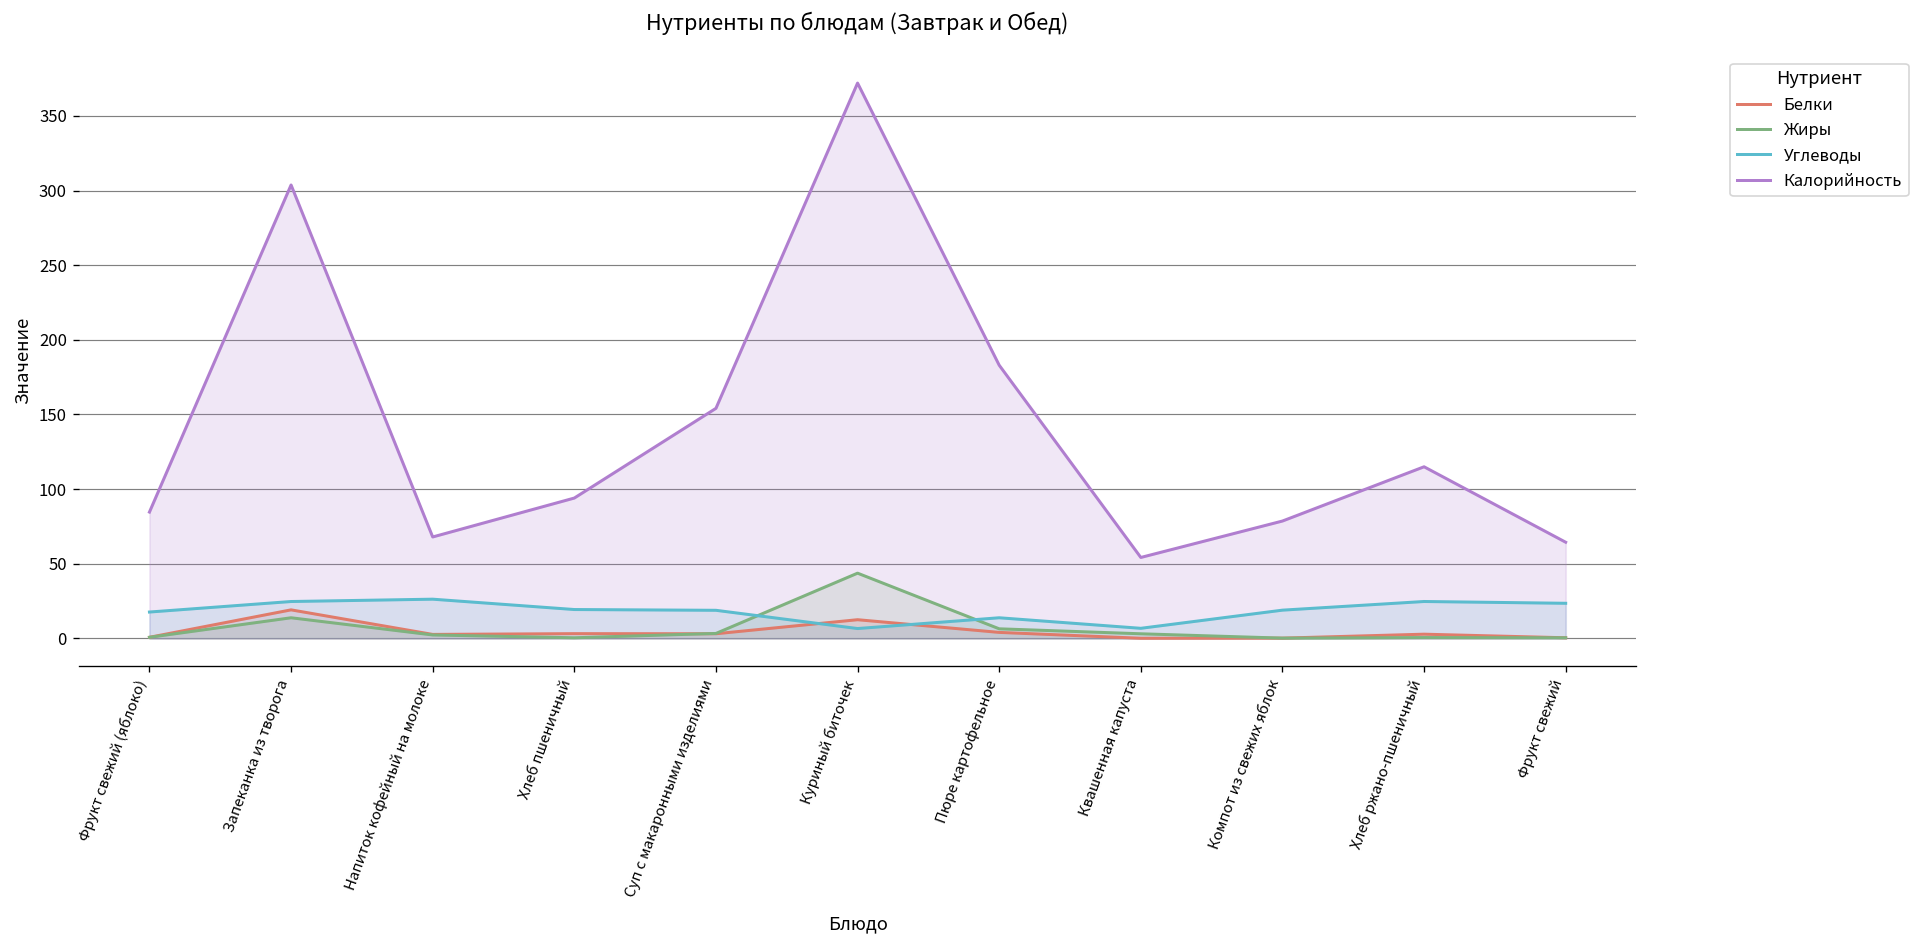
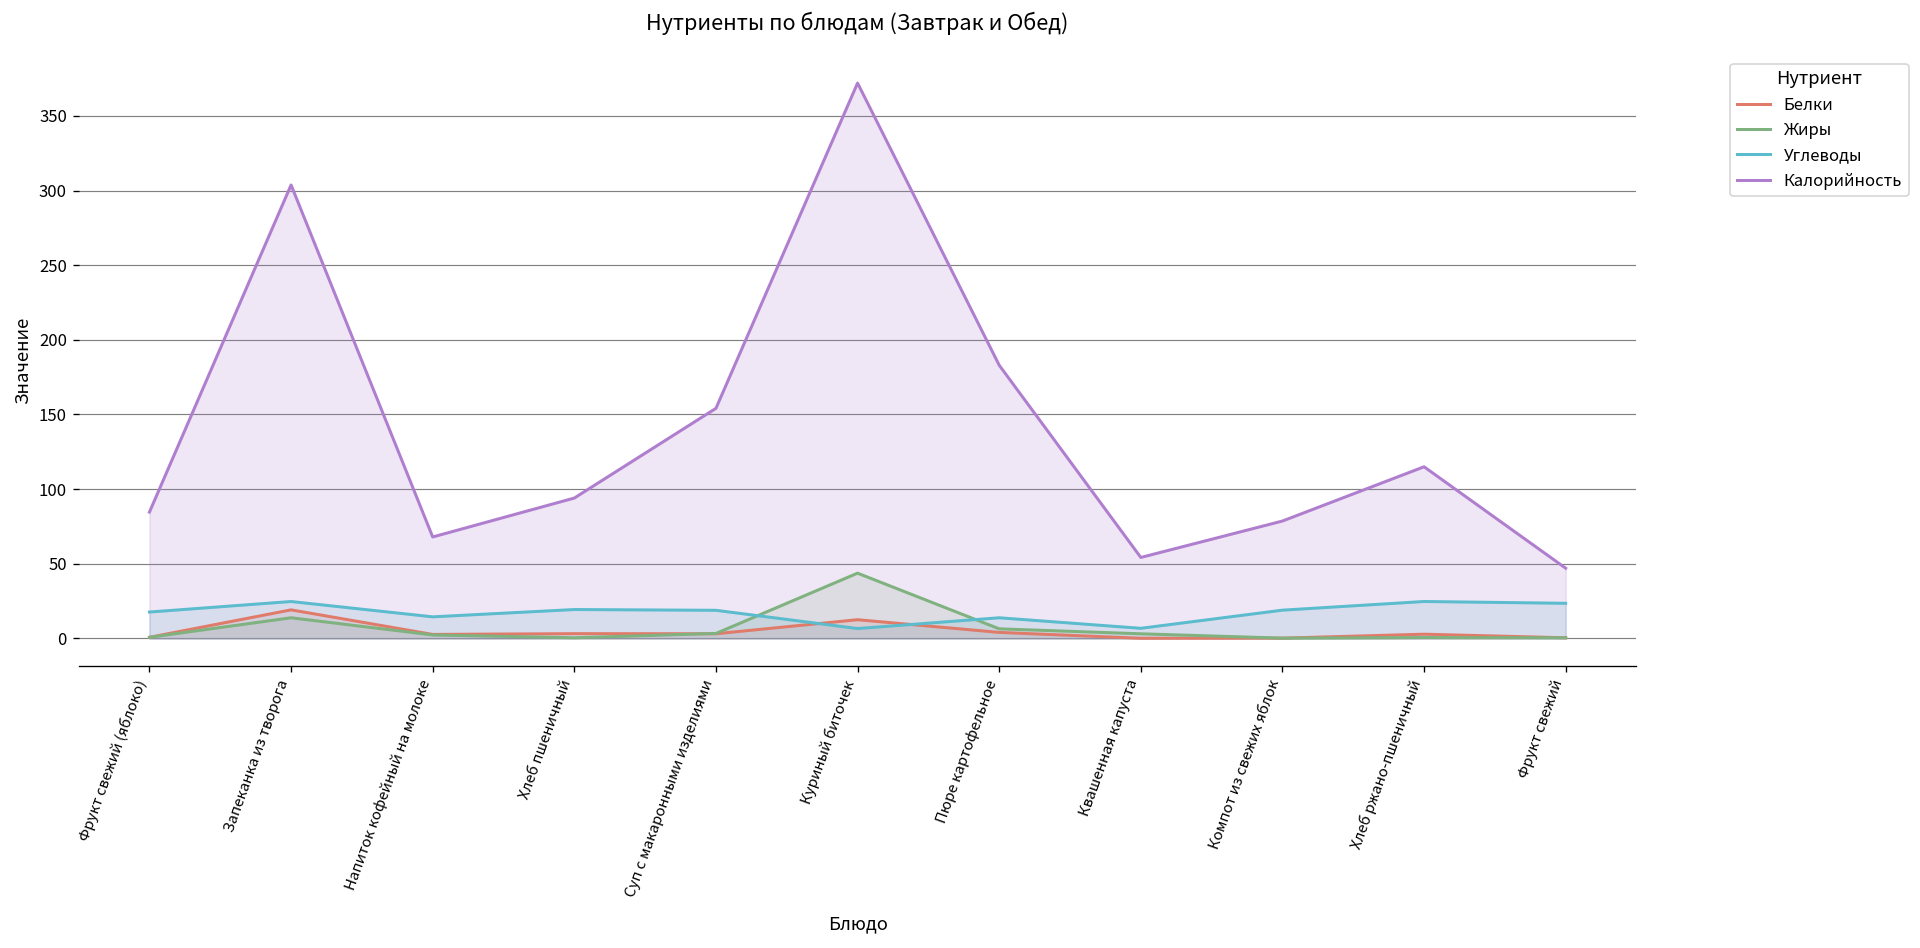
Углеводы, Напиток кофейный на молоке: 26 -> 14
Калорийность, Фрукт свежий: 64 -> 47
